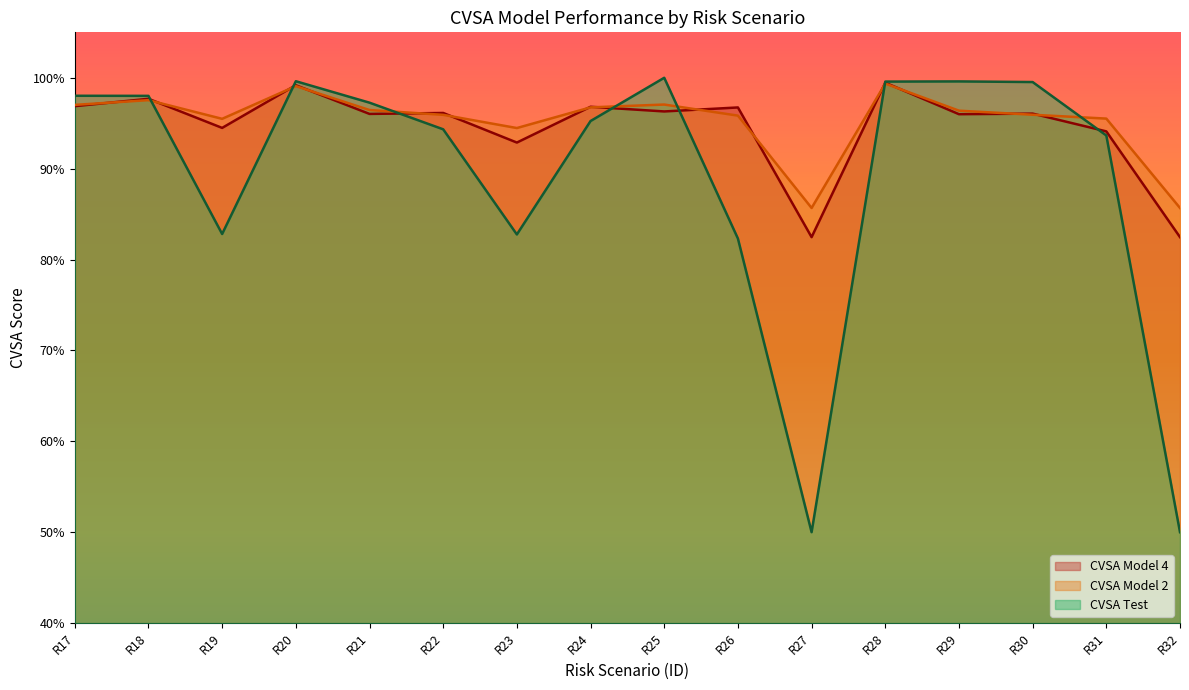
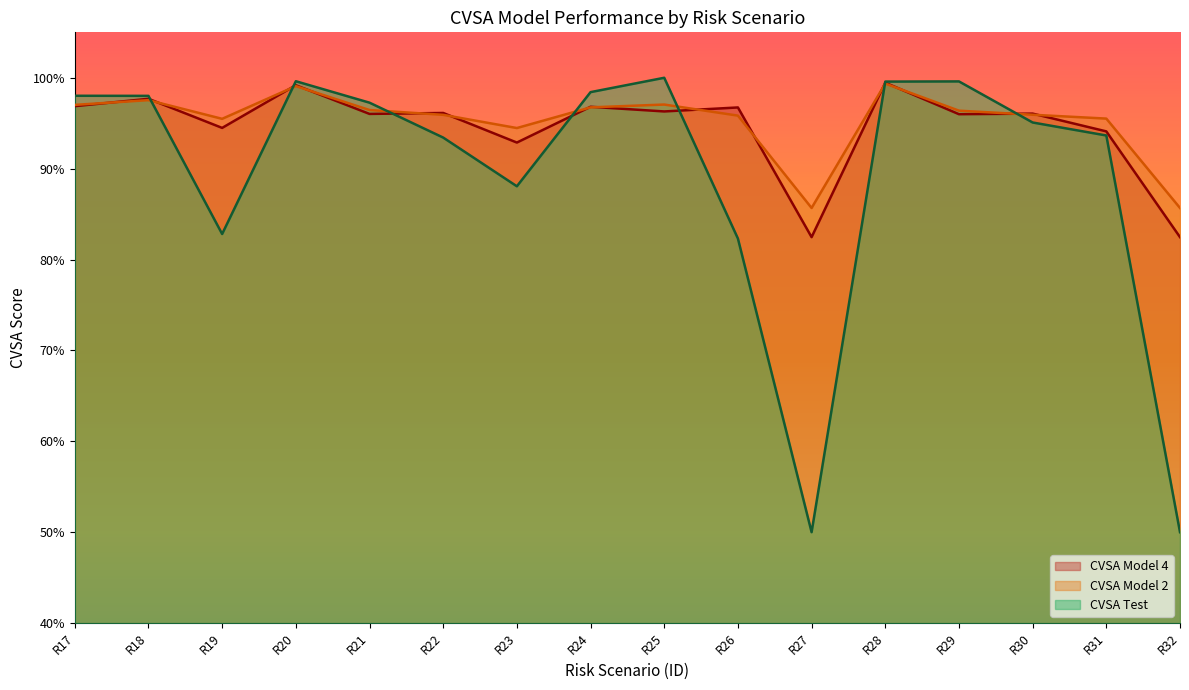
CVSA Test, R22: 94% -> 93%
CVSA Test, R23: 83% -> 88%
CVSA Test, R24: 95% -> 98%
CVSA Test, R30: 100% -> 95%
